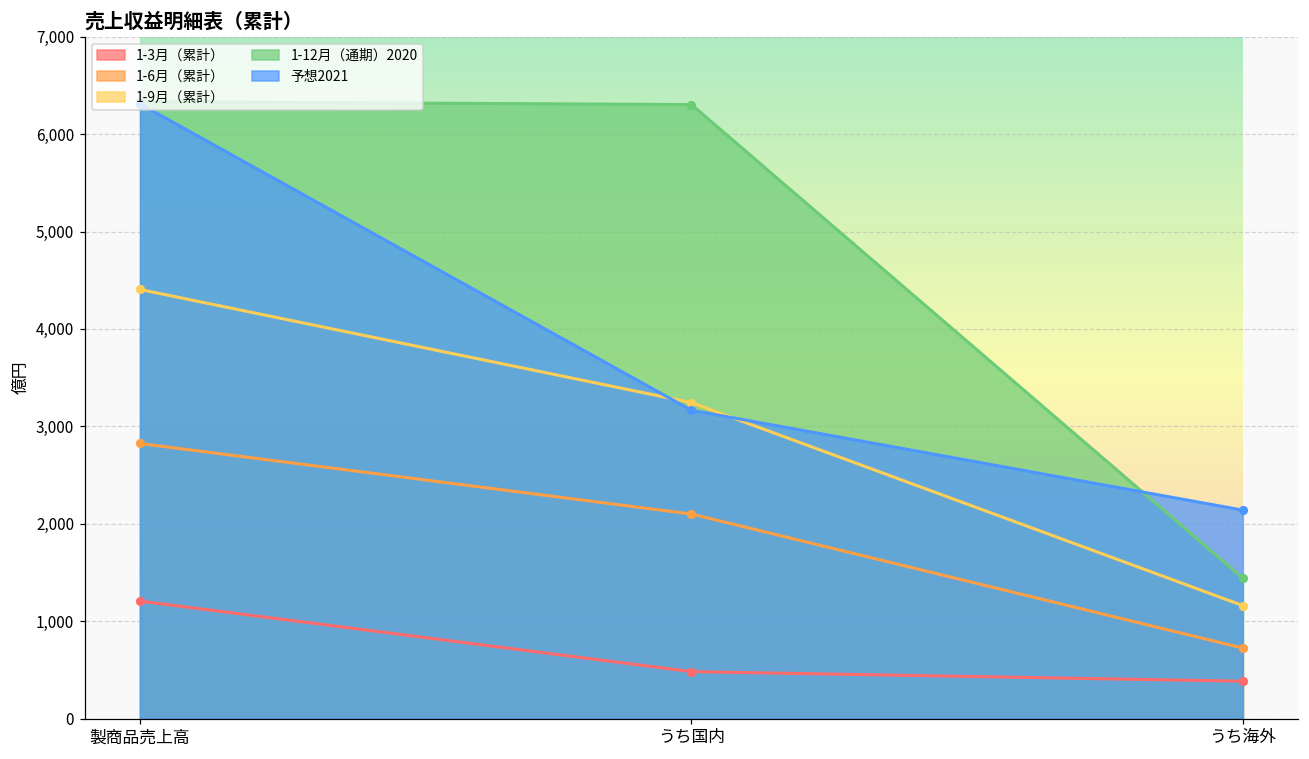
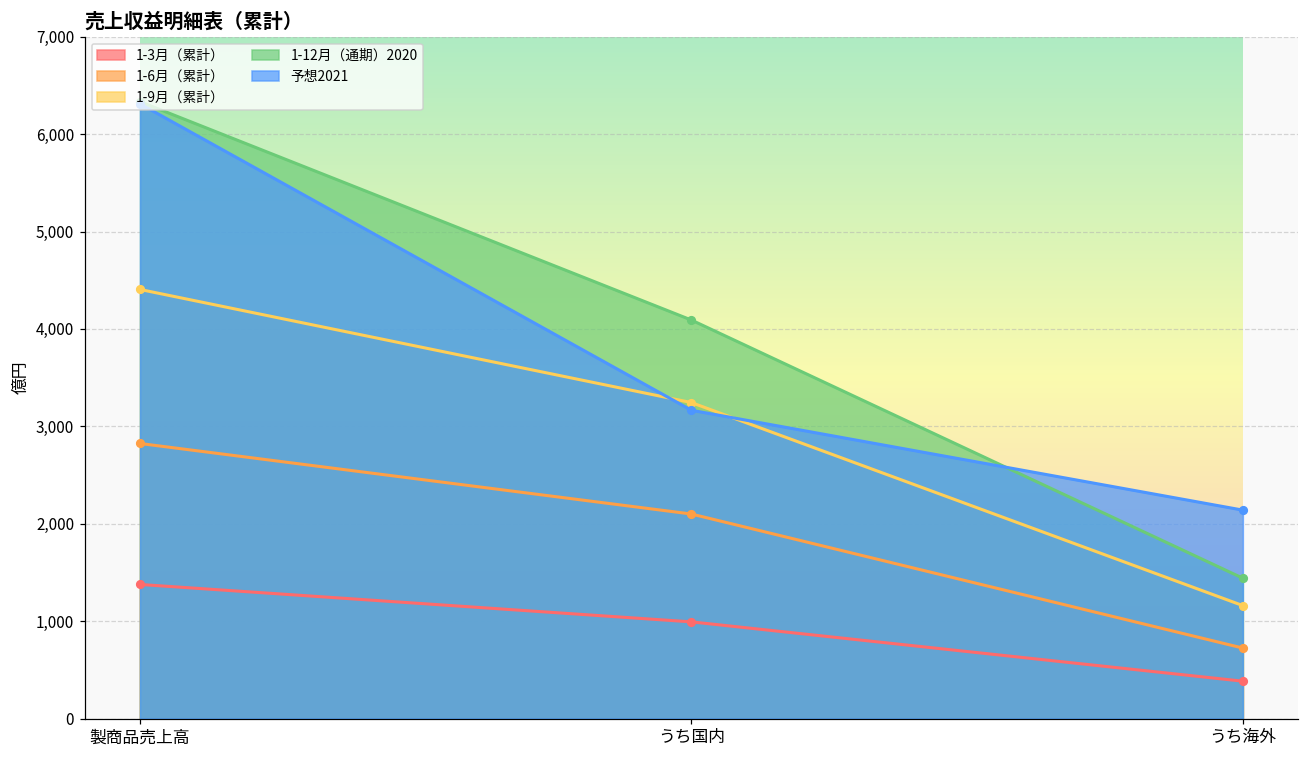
1-3月（累計）, 製商品売上高: 1,200 -> 1,400
1-3月（累計）, うち国内: 500 -> 1,000
1-12月（通期）2020, うち国内: 6,300 -> 4,100
